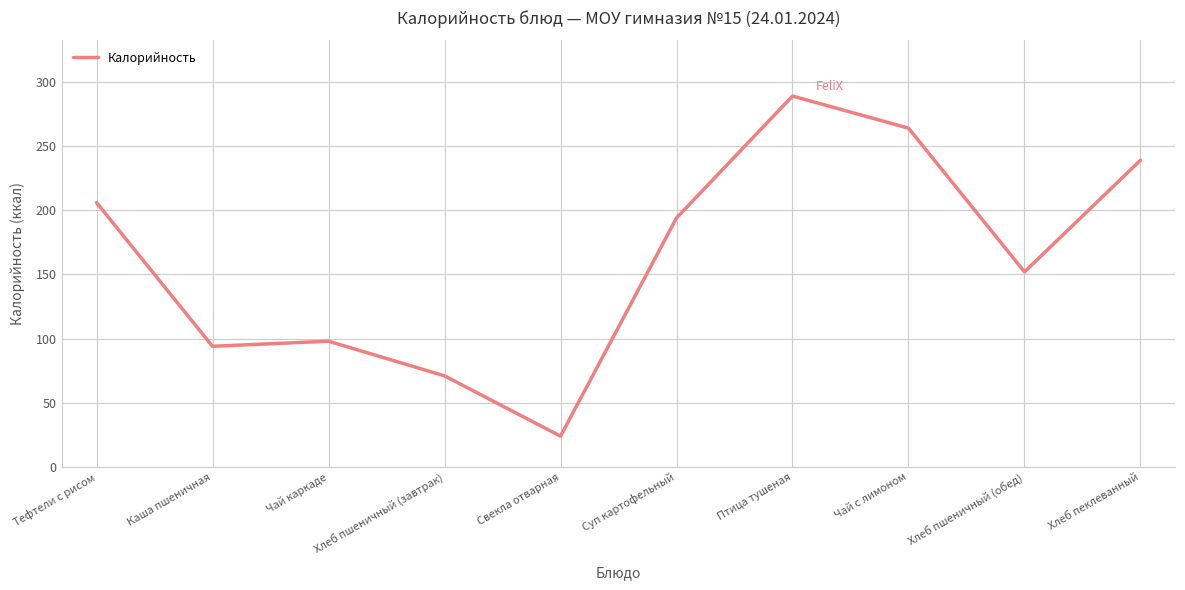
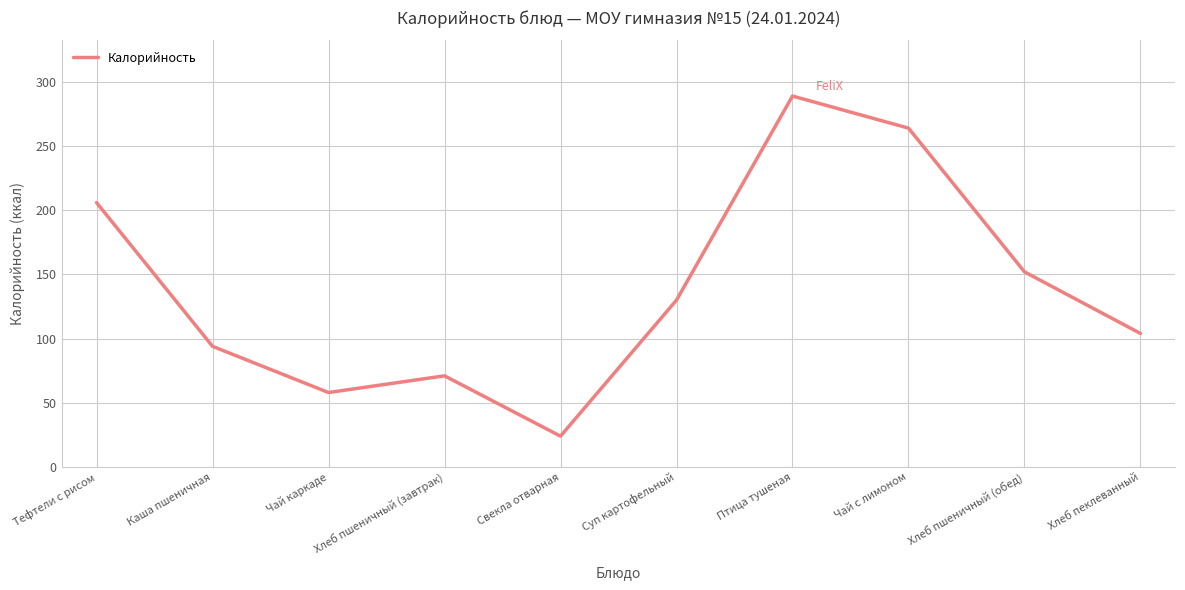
Чай каркаде: 98 -> 58
Суп картофельный: 194 -> 130
Хлеб пеклеванный: 239 -> 104
